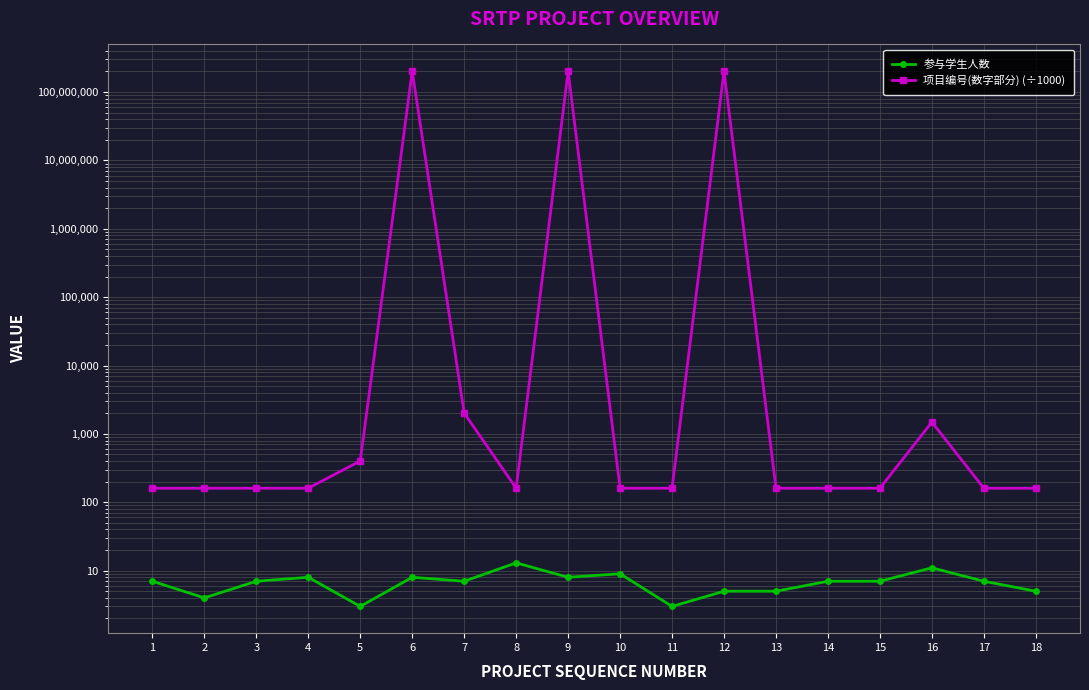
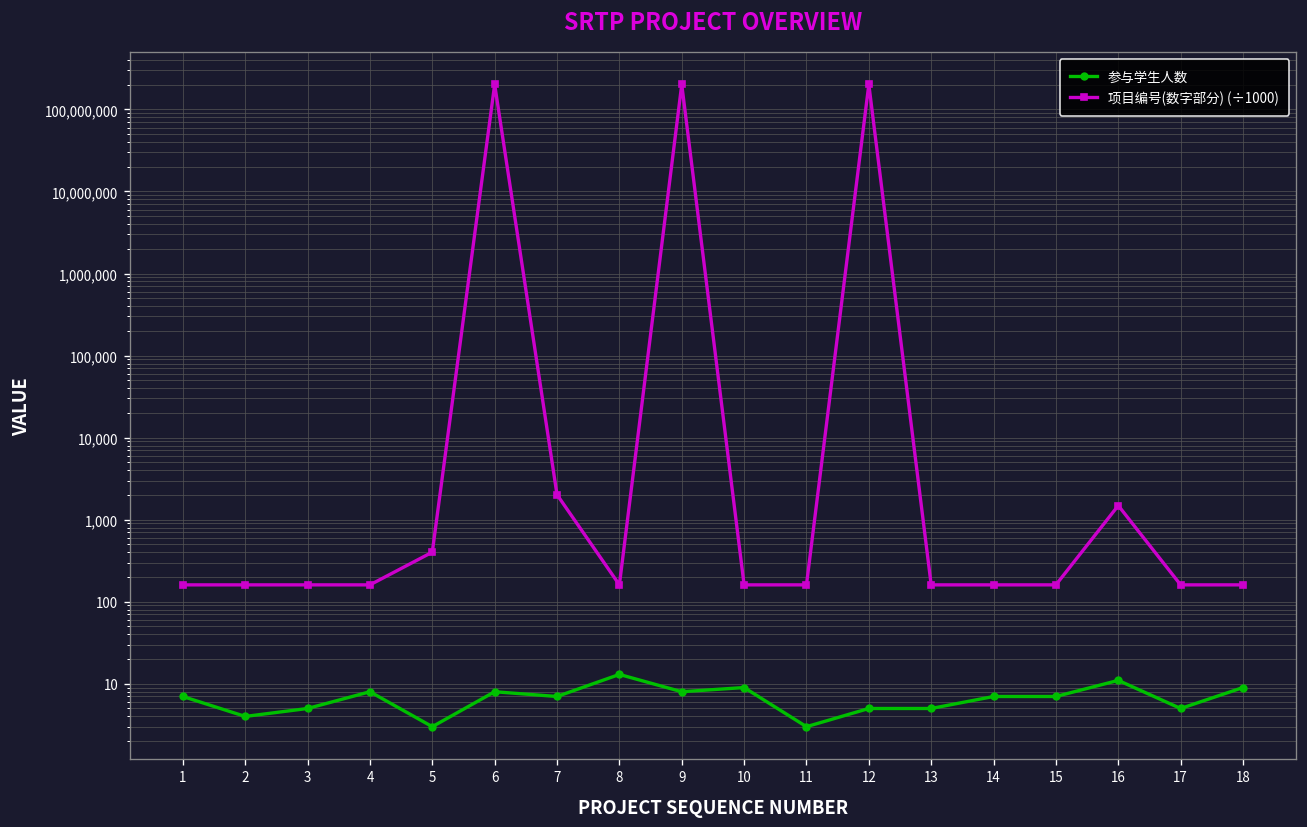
参与学生人数, 3: 7 -> 5
参与学生人数, 17: 7 -> 5
参与学生人数, 18: 5 -> 9
